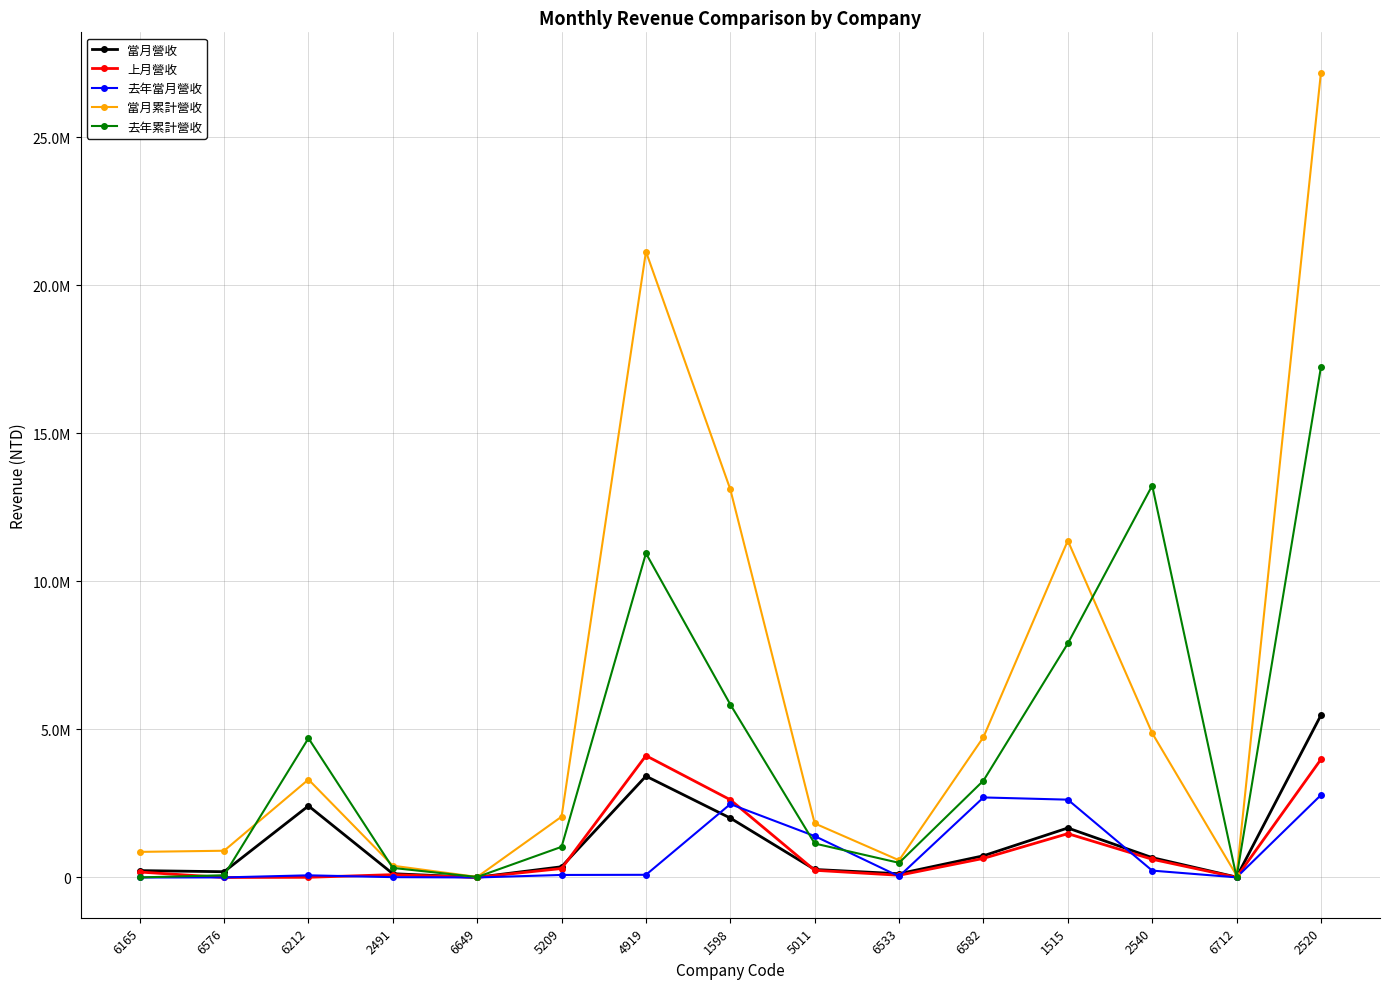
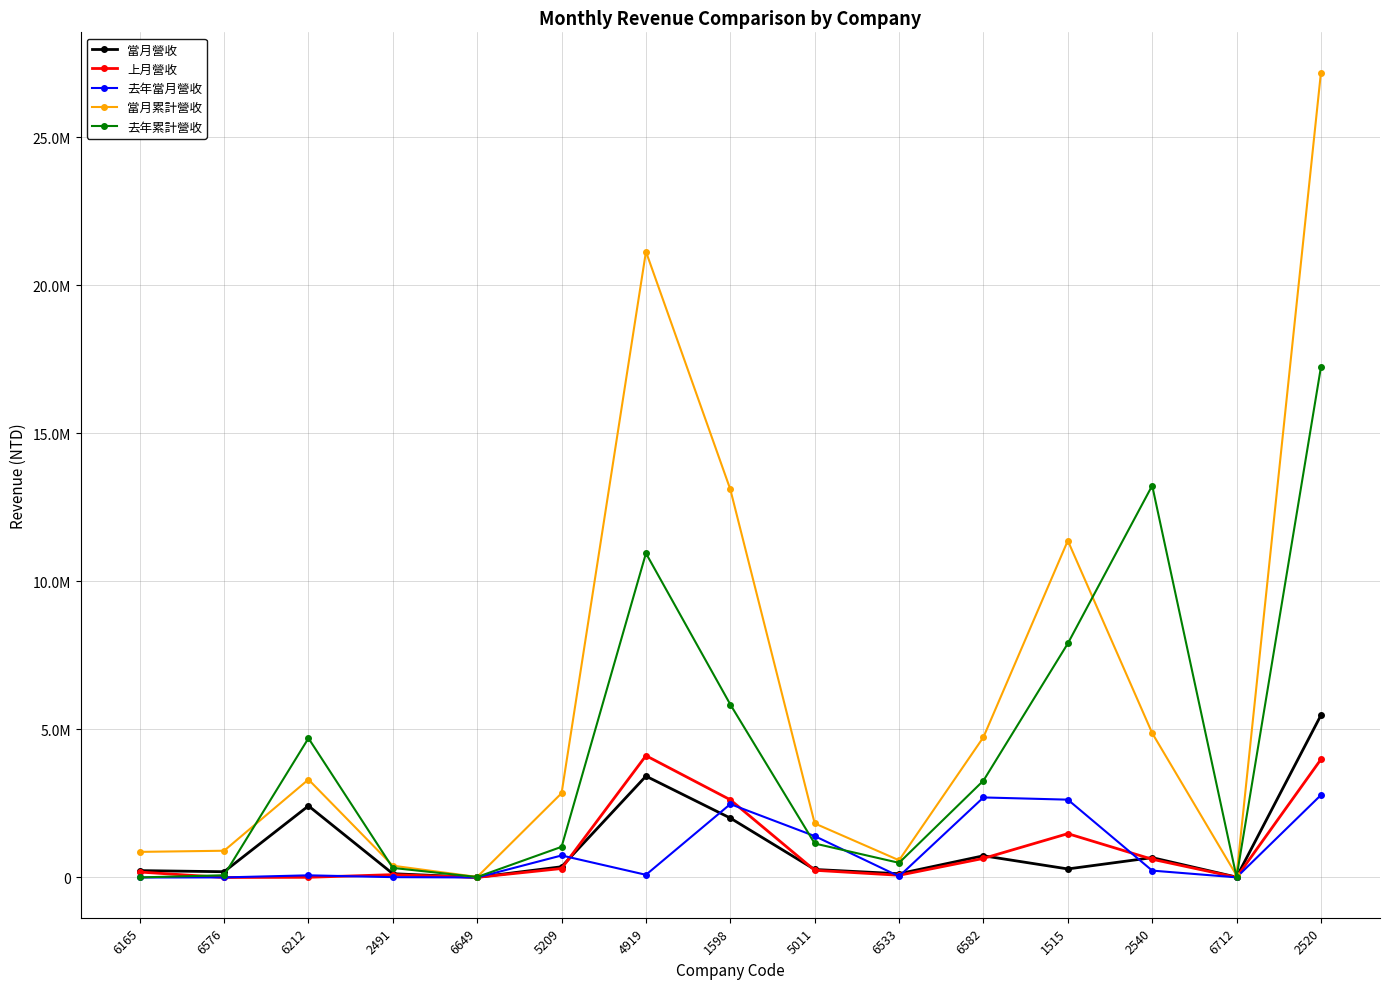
去年當月營收, 5209: 100000 -> 700000
當月累計營收, 5209: 2100000 -> 2800000
當月營收, 1515: 1700000 -> 300000
